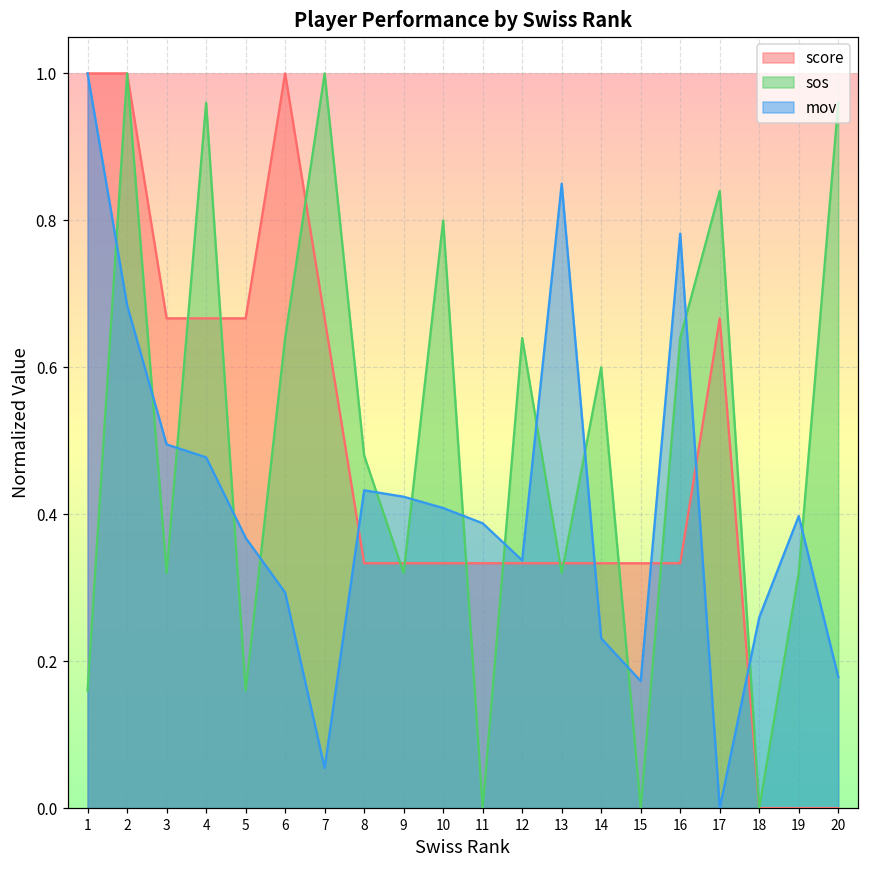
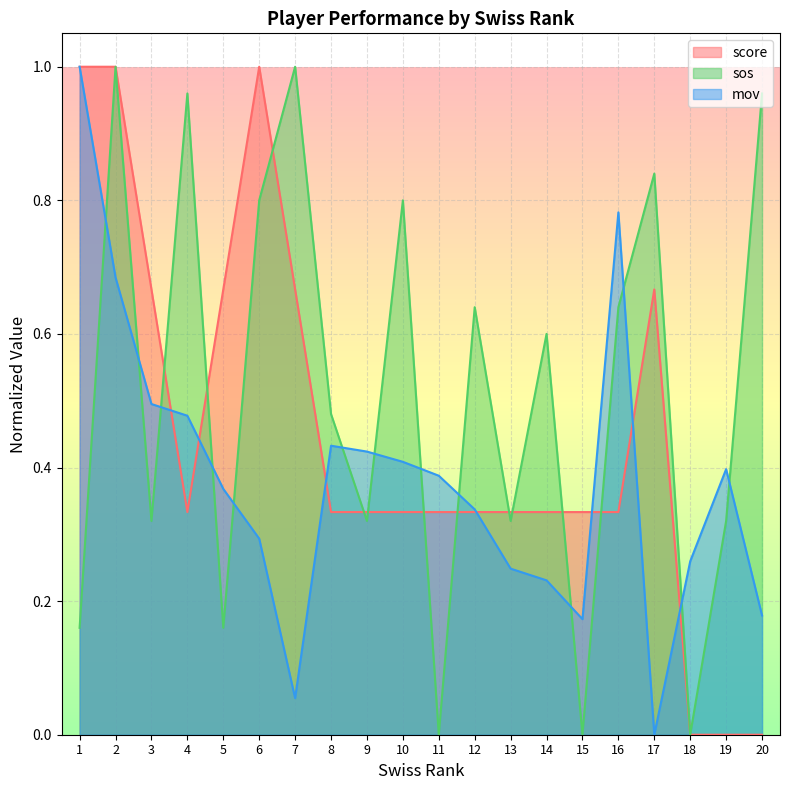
score, 4: 0.67 -> 0.33
sos, 6: 0.64 -> 0.80
mov, 13: 0.85 -> 0.25
